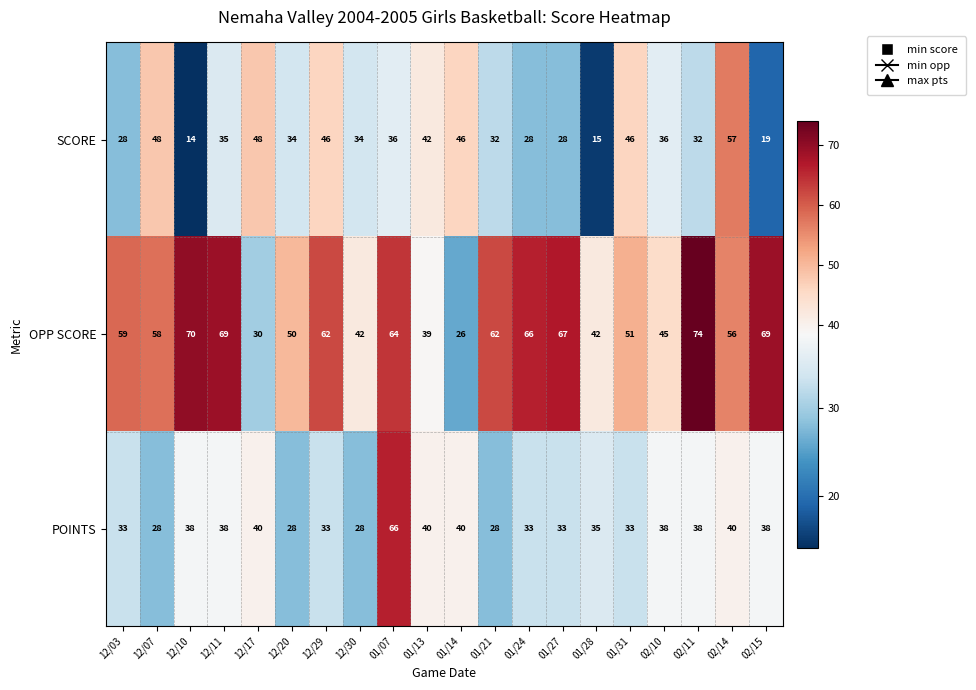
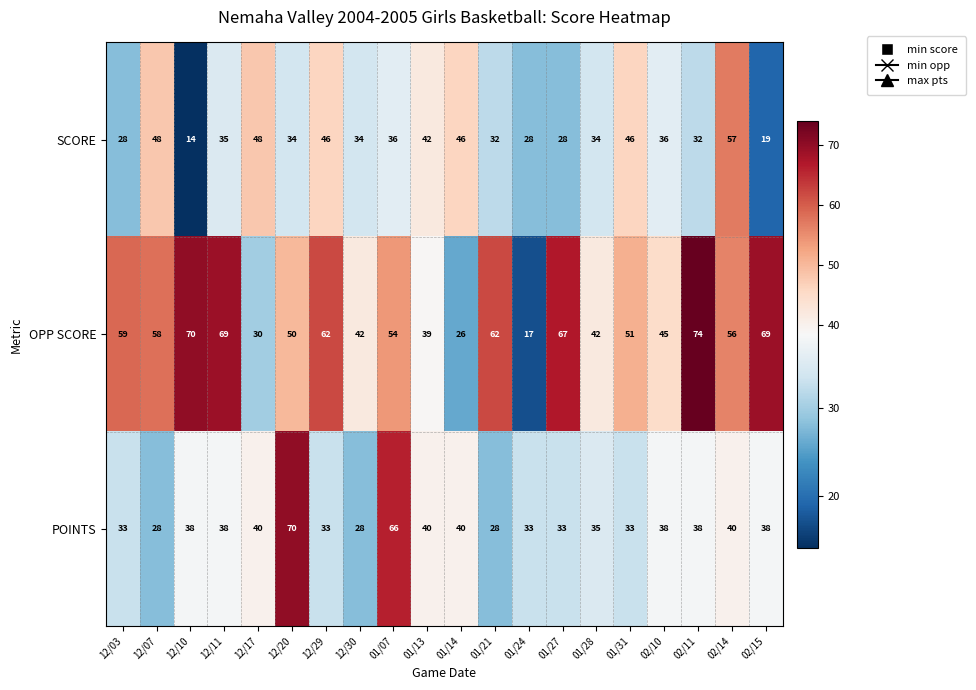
SCORE, 01/28: 15 -> 34
OPP SCORE, 01/07: 64 -> 54
OPP SCORE, 01/24: 66 -> 17
POINTS, 12/20: 28 -> 70
